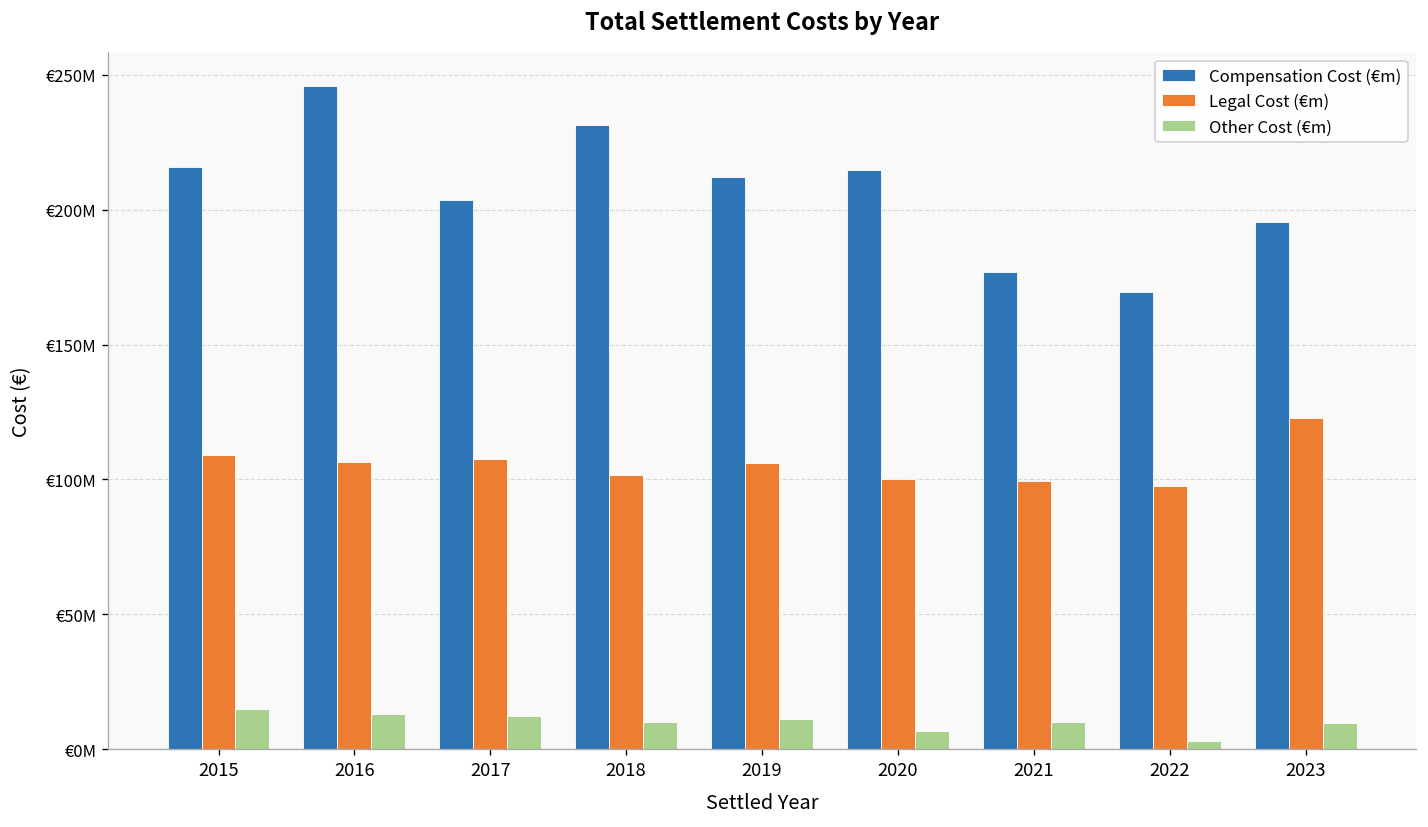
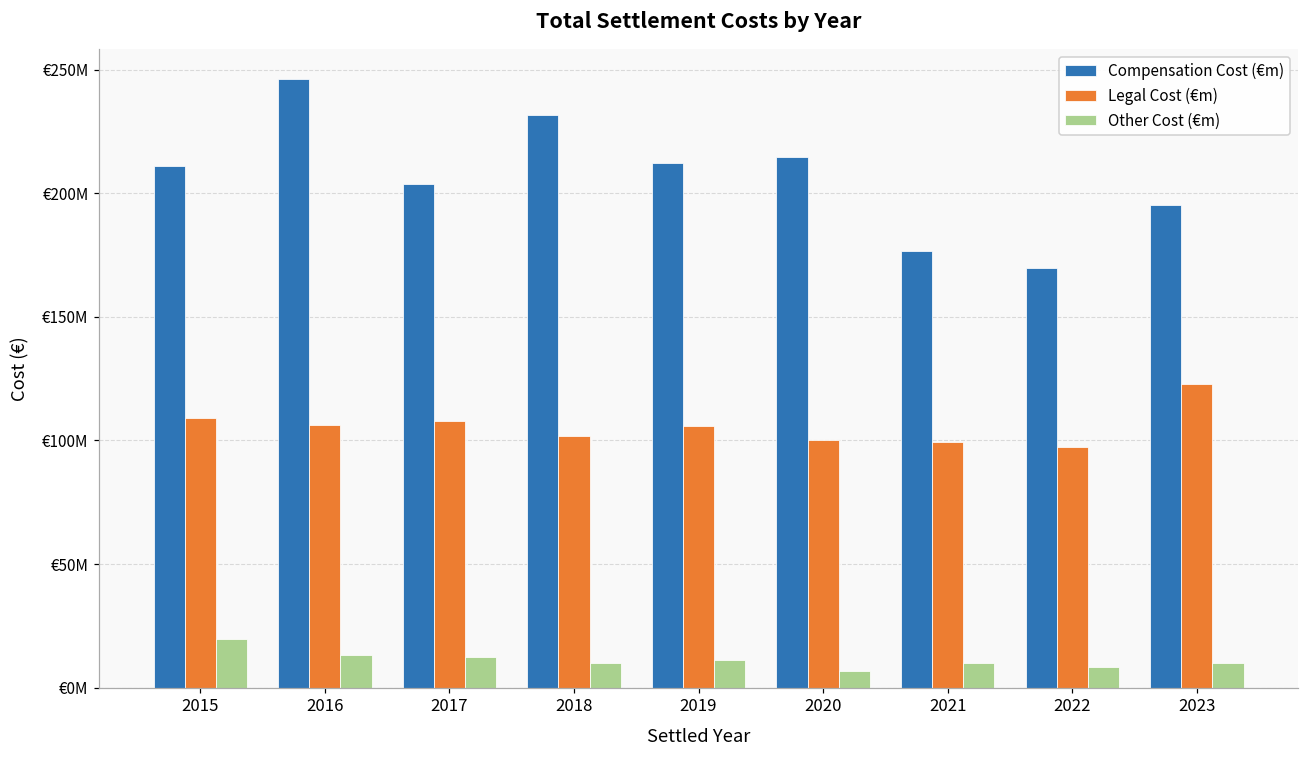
Compensation Cost (€m), 2015: €216000000 -> €211000000
Other Cost (€m), 2015: €15000000 -> €20000000
Other Cost (€m), 2022: €3000000 -> €8000000
